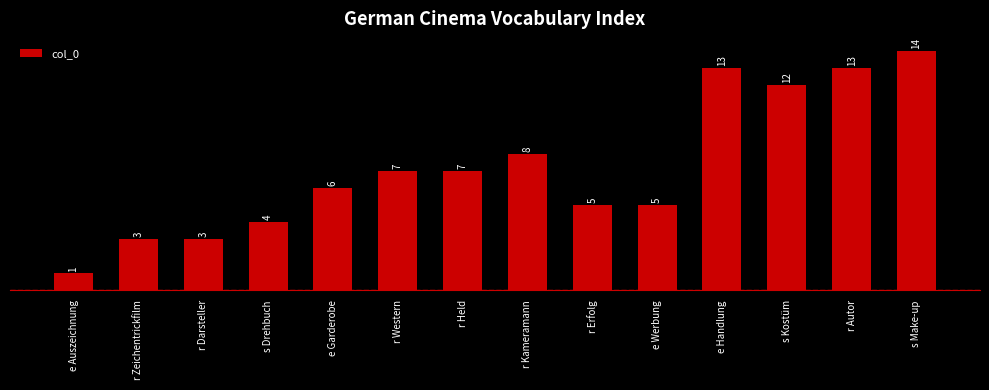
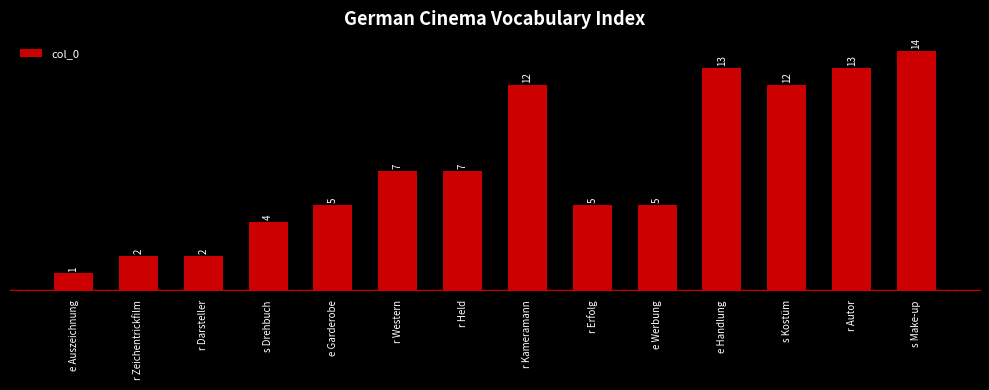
r Zeichentrickfilm: 3 -> 2
r Darsteller: 3 -> 2
e Garderobe: 6 -> 5
r Kameramann: 8 -> 12
